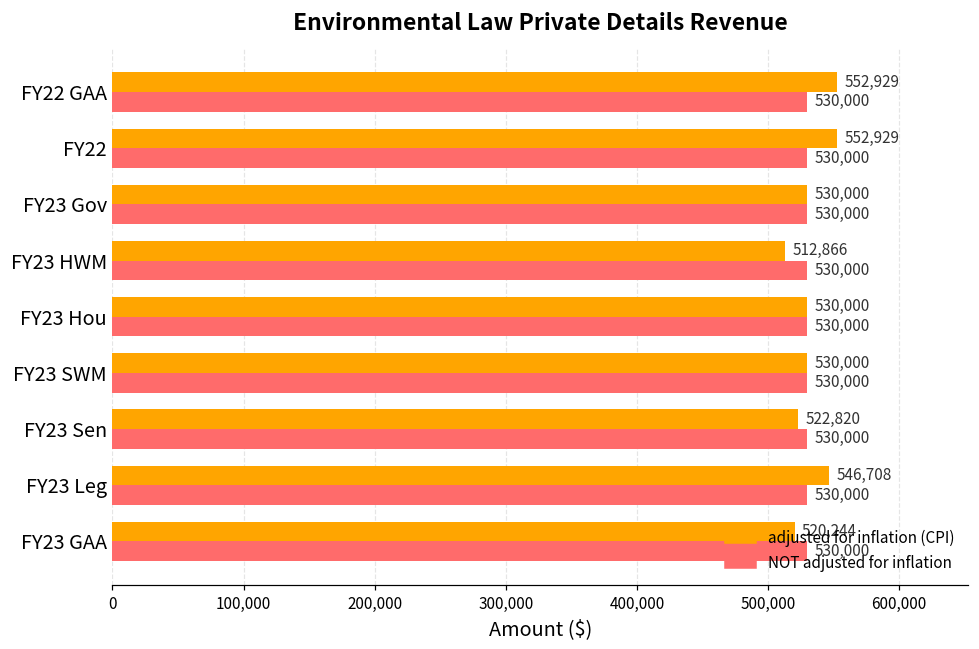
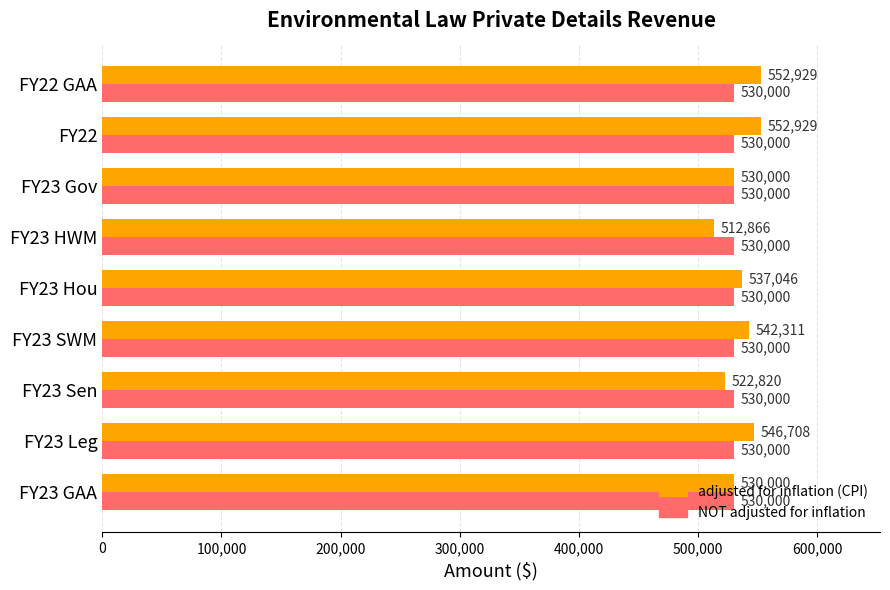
adjusted for inflation (CPI), FY23 Hou: 530,000 -> 537,046
adjusted for inflation (CPI), FY23 SWM: 530,000 -> 542,311
adjusted for inflation (CPI), FY23 GAA: 520,244 -> 530,000
